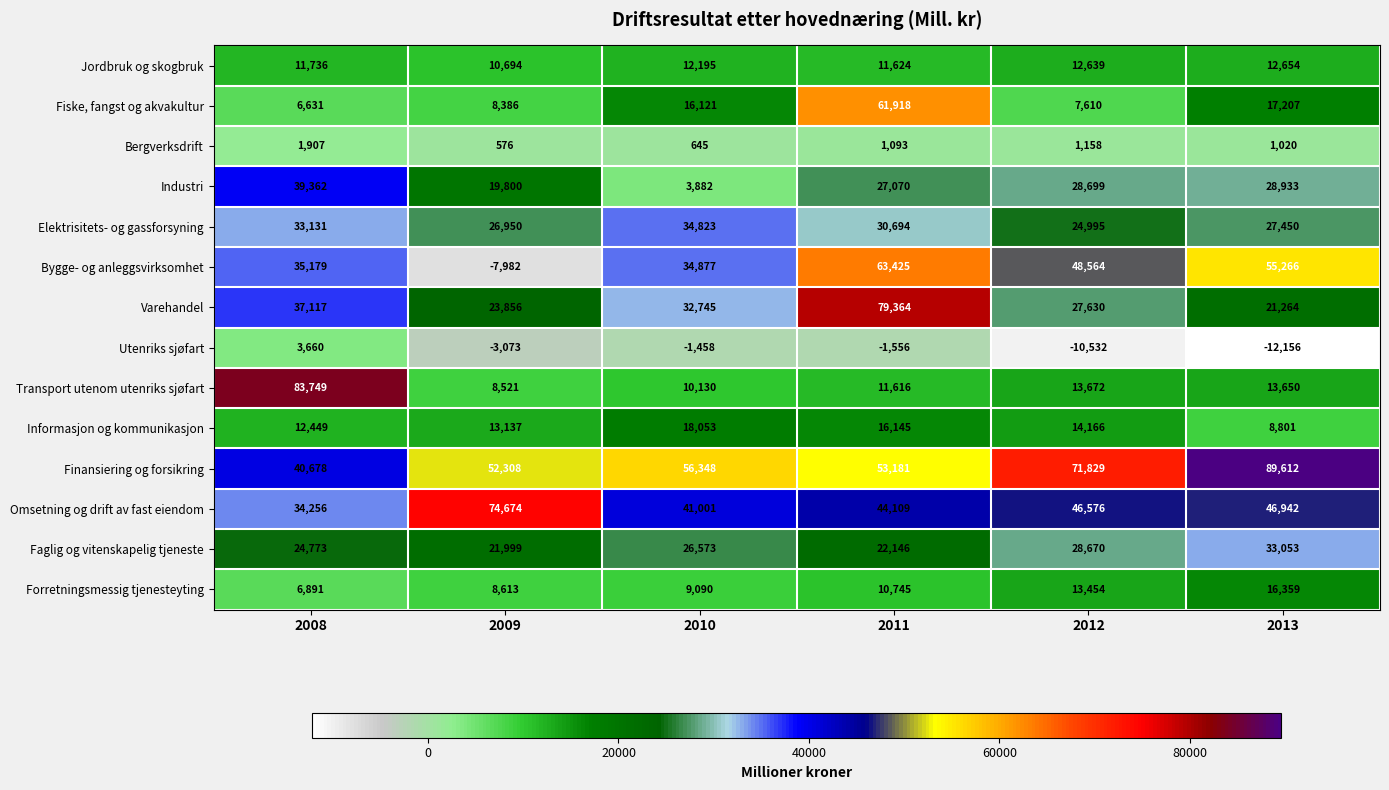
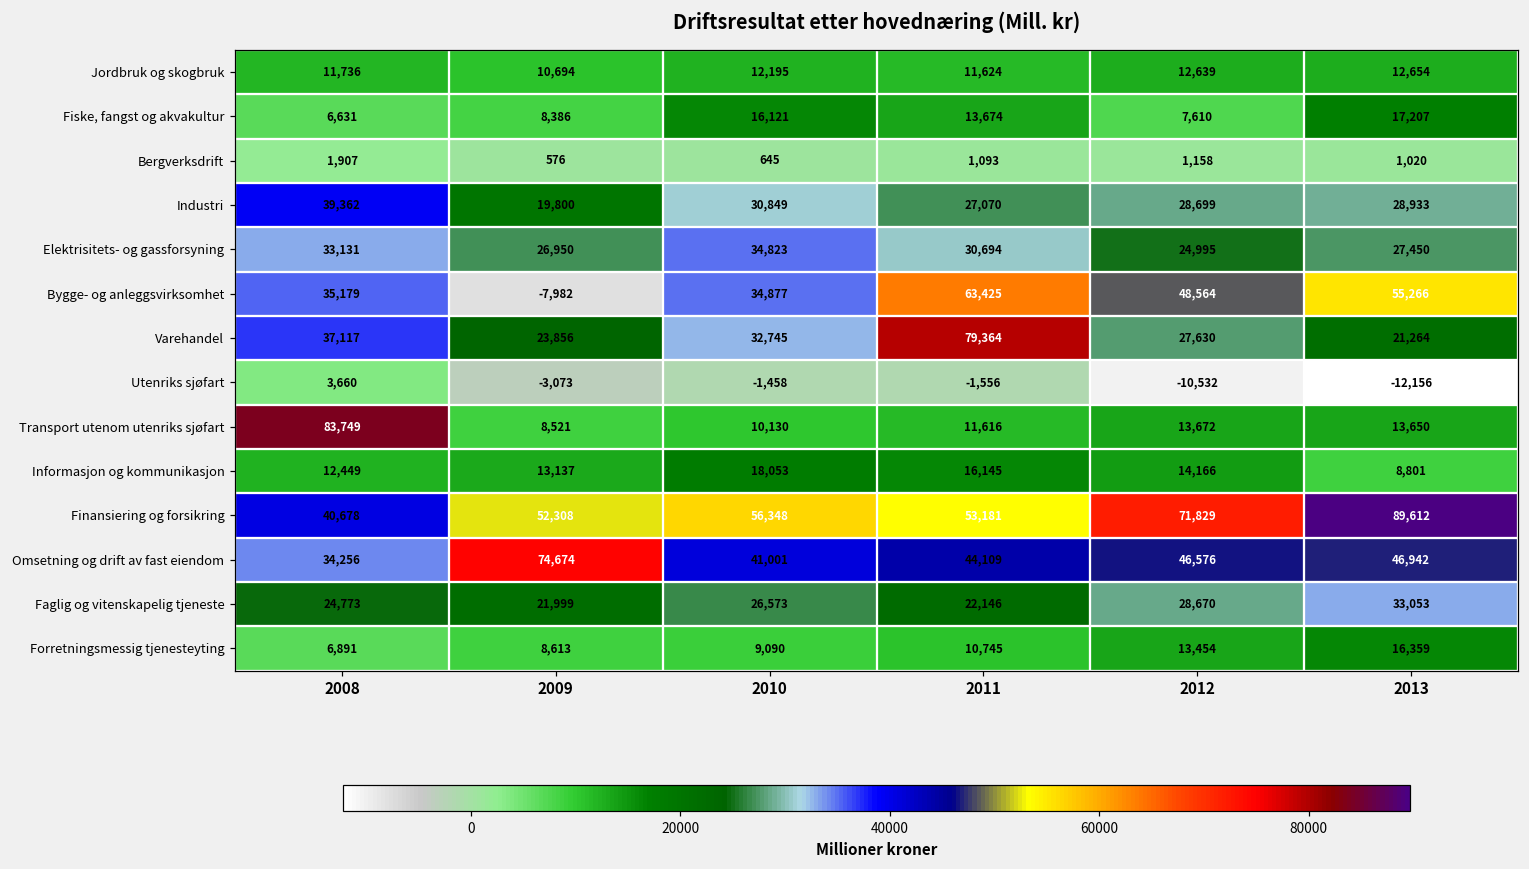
Fiske, fangst og akvakultur, 2011: 61,918 -> 13,674
Industri, 2010: 3,882 -> 30,849
